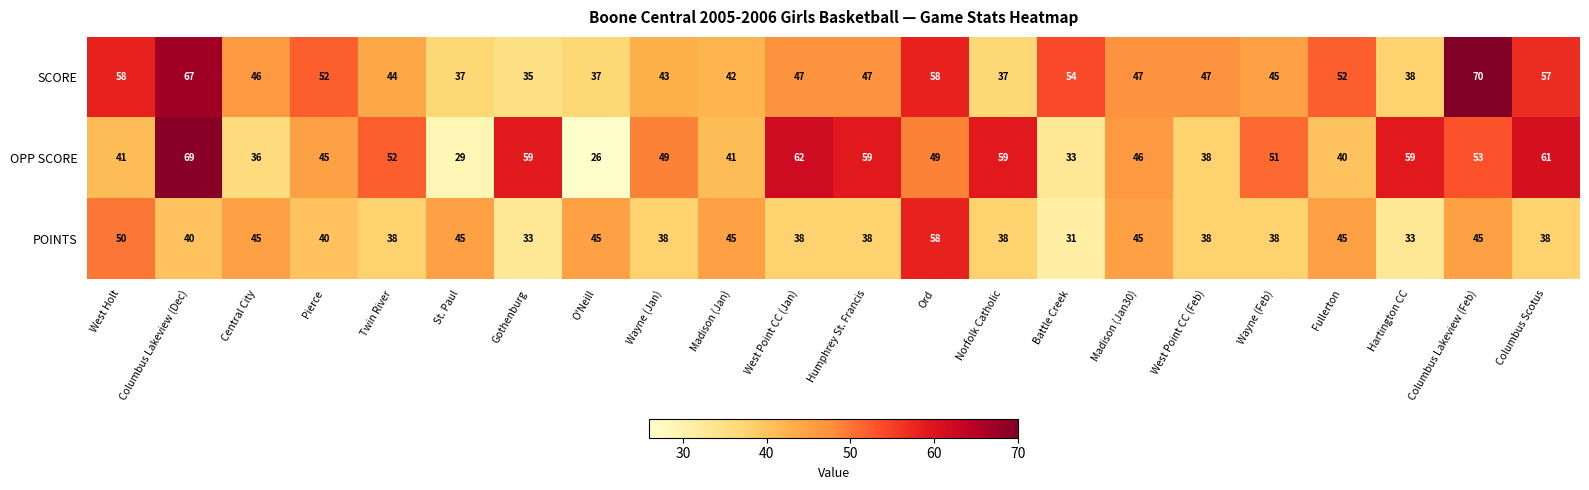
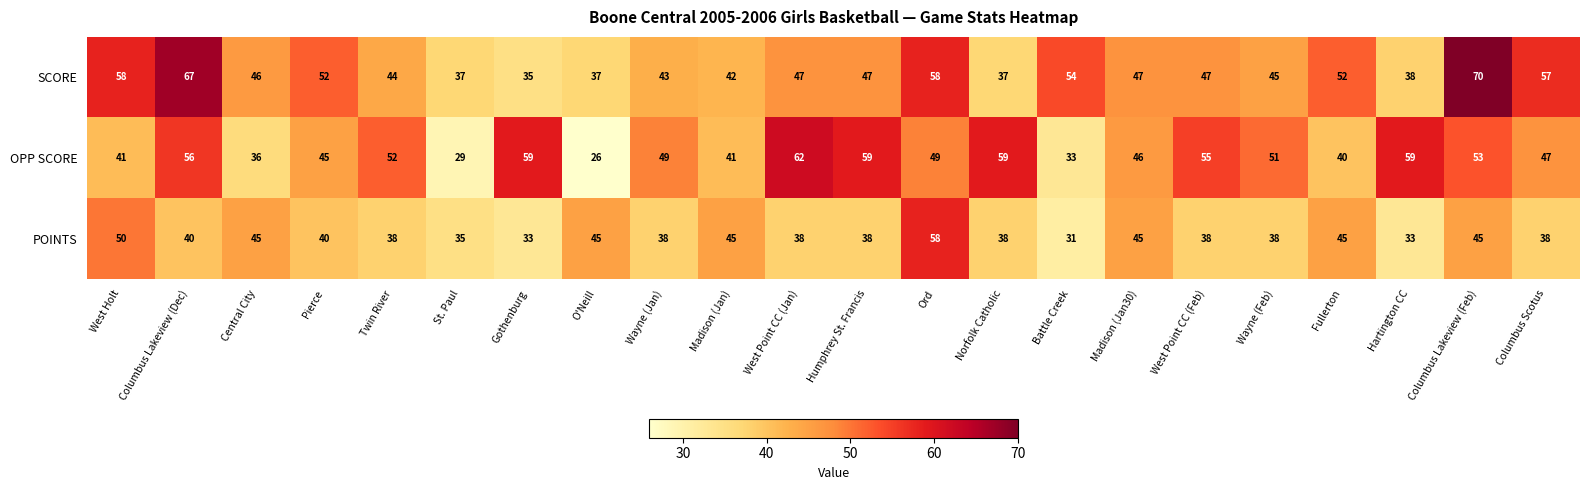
OPP SCORE, Columbus Lakeview (Dec): 69 -> 56
OPP SCORE, West Point CC (Feb): 38 -> 55
OPP SCORE, Columbus Scotus: 61 -> 47
POINTS, St. Paul: 45 -> 35
